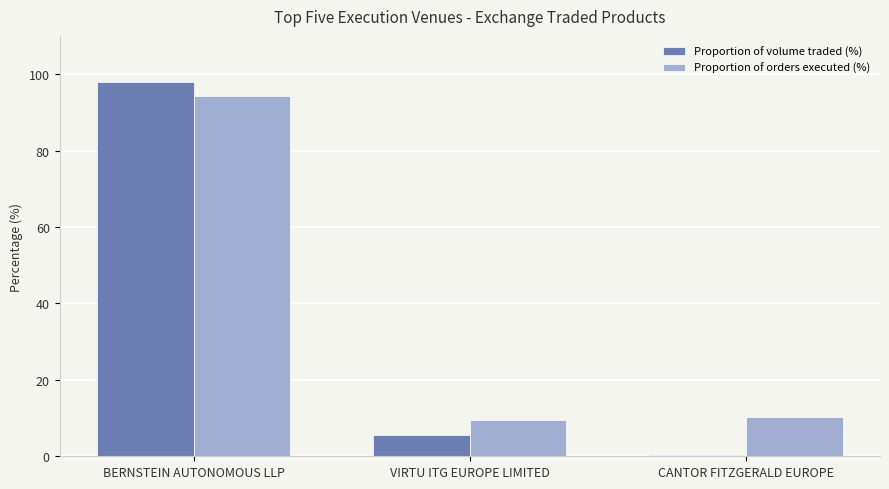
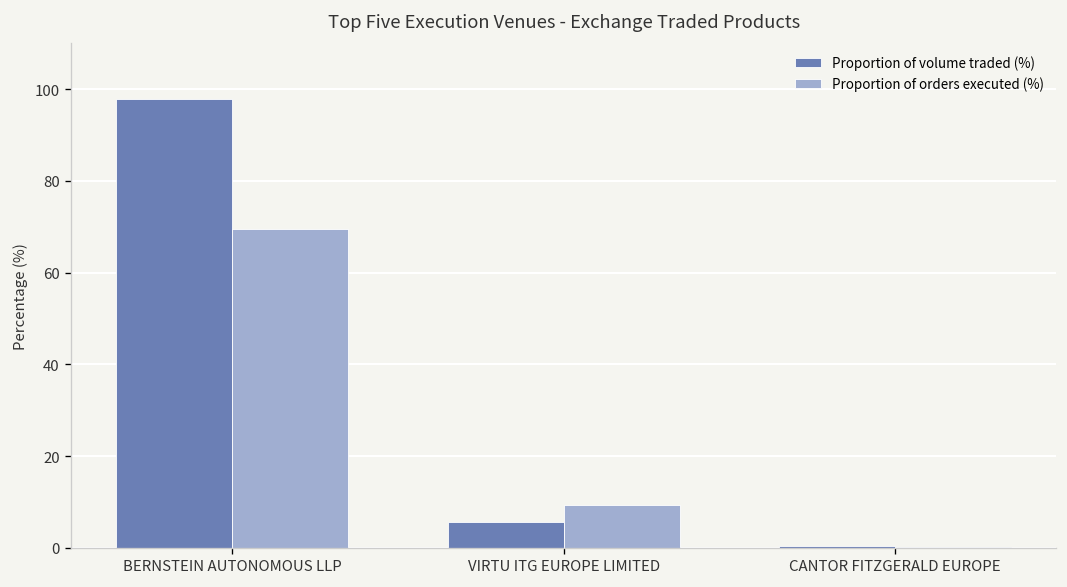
Proportion of orders executed (%), BERNSTEIN AUTONOMOUS LLP: 94 -> 69
Proportion of orders executed (%), CANTOR FITZGERALD EUROPE: 10 -> 0
